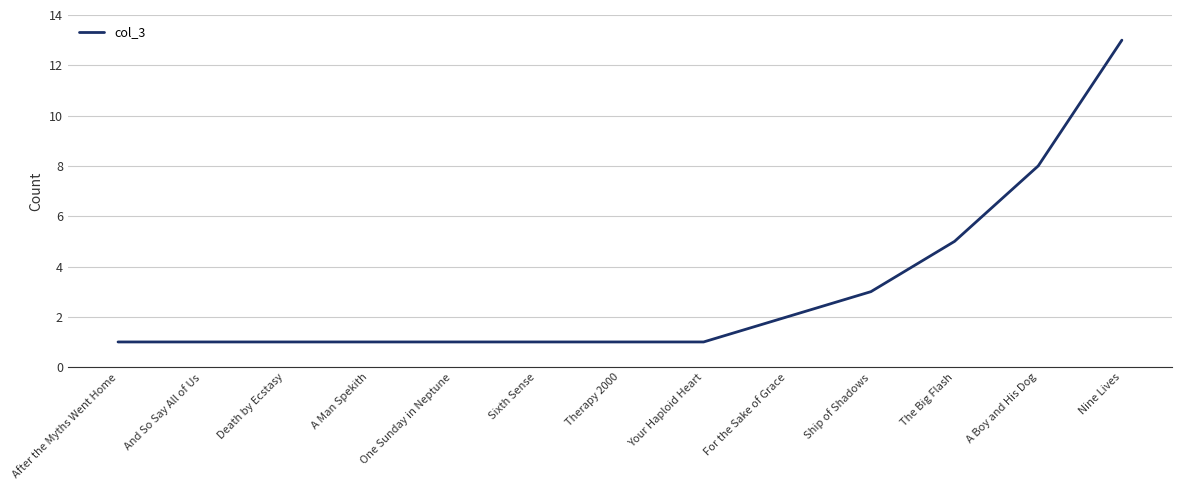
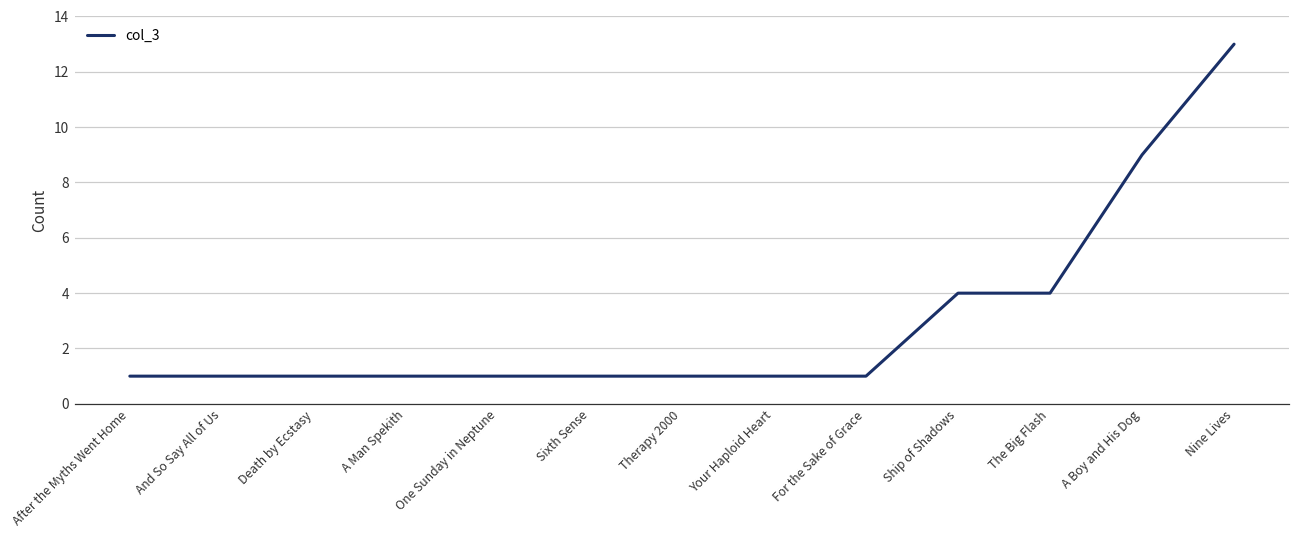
For the Sake of Grace: 2 -> 1
Ship of Shadows: 3 -> 4
The Big Flash: 5 -> 4
A Boy and His Dog: 8 -> 9
